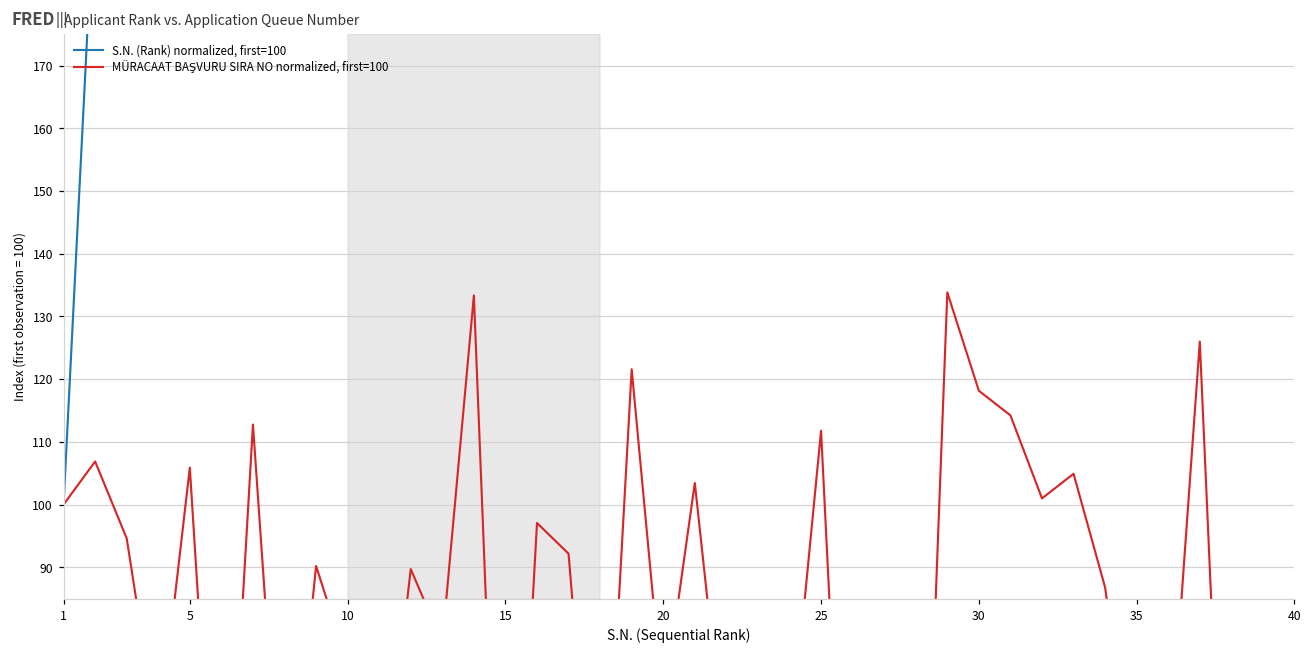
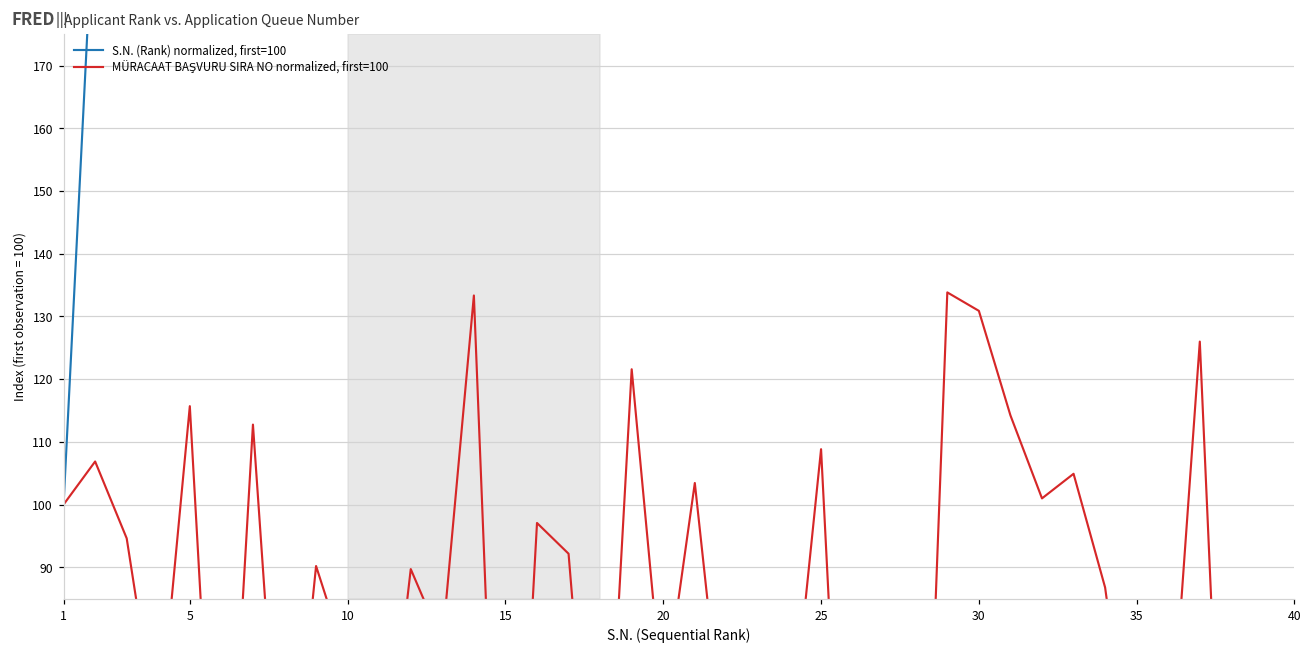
MÜRACAAT BAŞVURU SIRA NO normalized, first=100, 5: 106 -> 116
MÜRACAAT BAŞVURU SIRA NO normalized, first=100, 25: 112 -> 109
MÜRACAAT BAŞVURU SIRA NO normalized, first=100, 30: 118 -> 131
